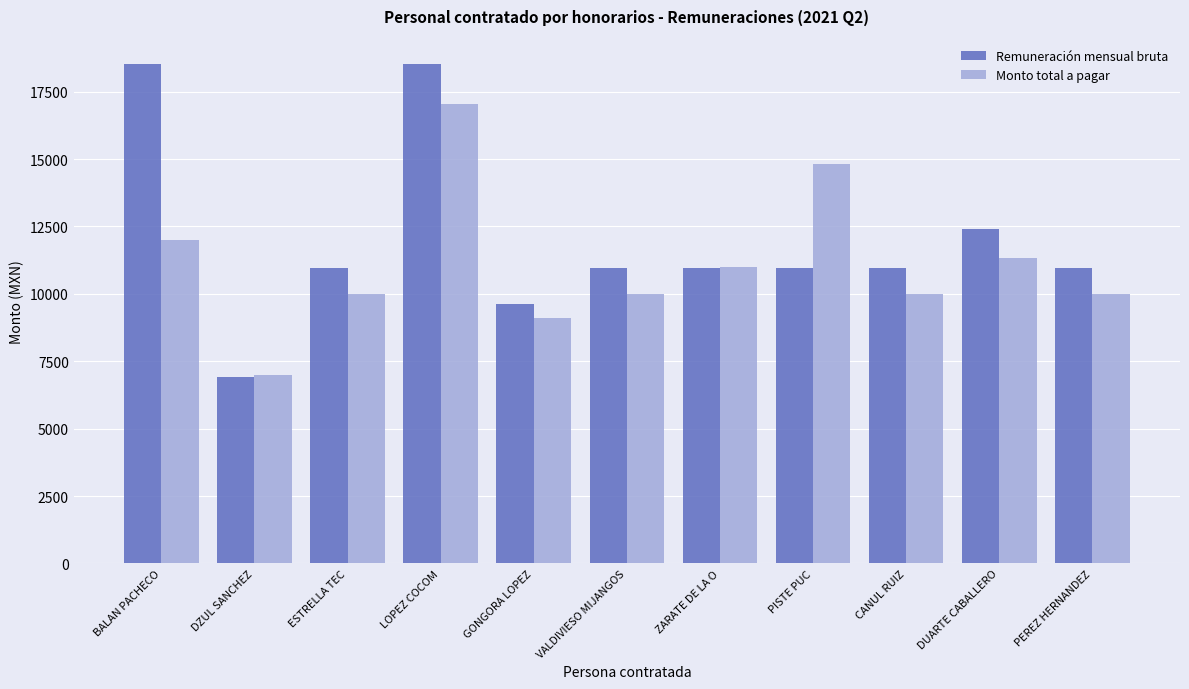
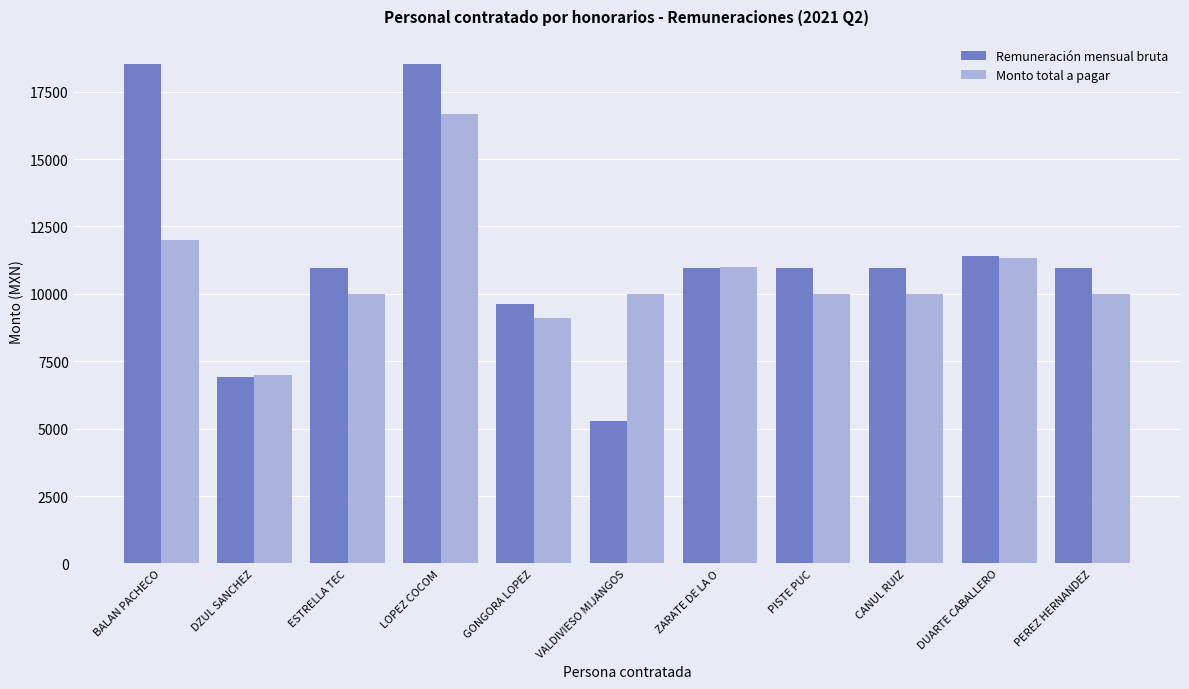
Monto total a pagar, LOPEZ COCOM: 17000 -> 16700
Remuneración mensual bruta, VALDIVIESO MIJANGOS: 10900 -> 5300
Monto total a pagar, PISTE PUC: 14800 -> 10000
Remuneración mensual bruta, DUARTE CABALLERO: 12400 -> 11400
